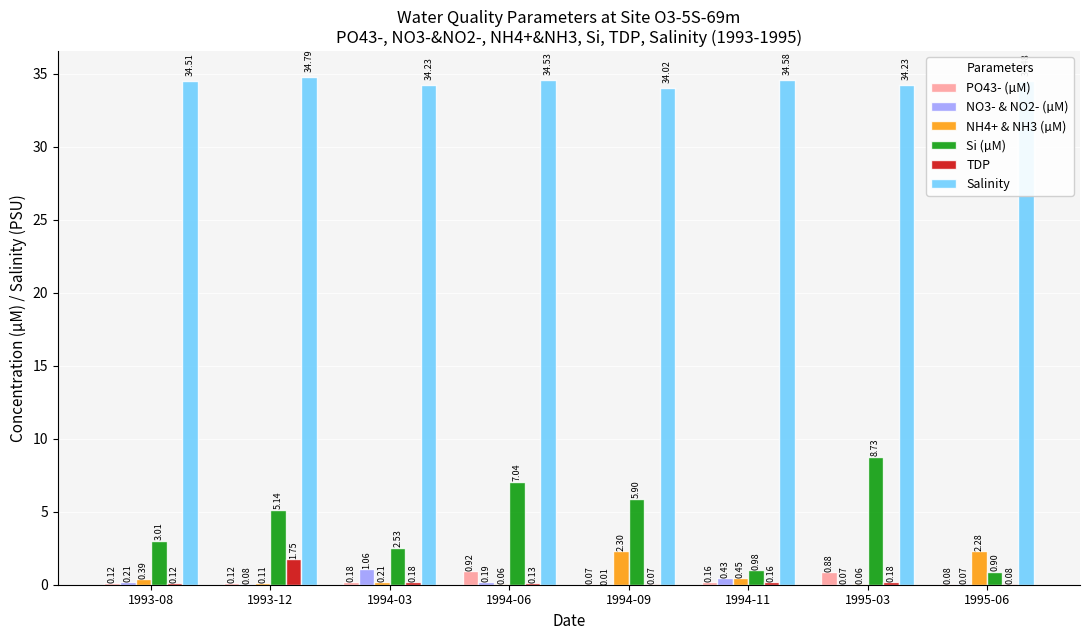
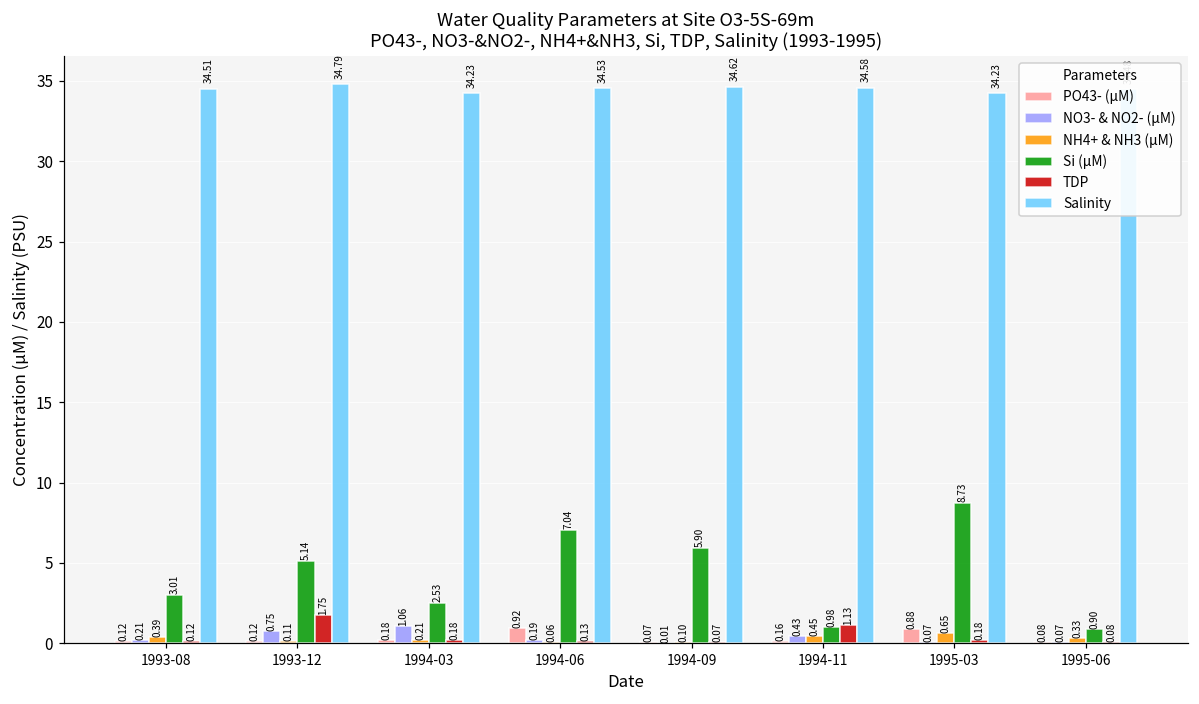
NO3- & NO2- (µM), 1993-12: 0.08 -> 0.75
NH4+ & NH3 (µM), 1994-09: 2.30 -> 0.10
Salinity, 1994-09: 34.02 -> 34.62
TDP, 1994-11: 0.16 -> 1.13
NH4+ & NH3 (µM), 1995-03: 0.06 -> 0.65
NH4+ & NH3 (µM), 1995-06: 2.28 -> 0.33
